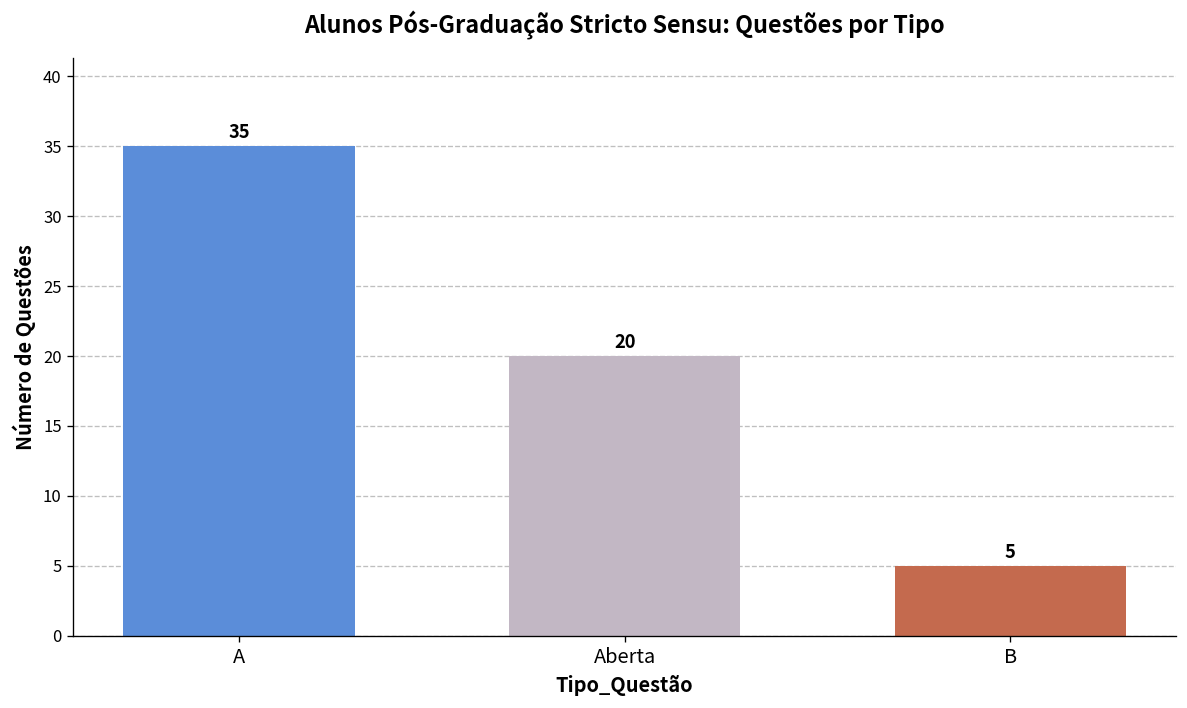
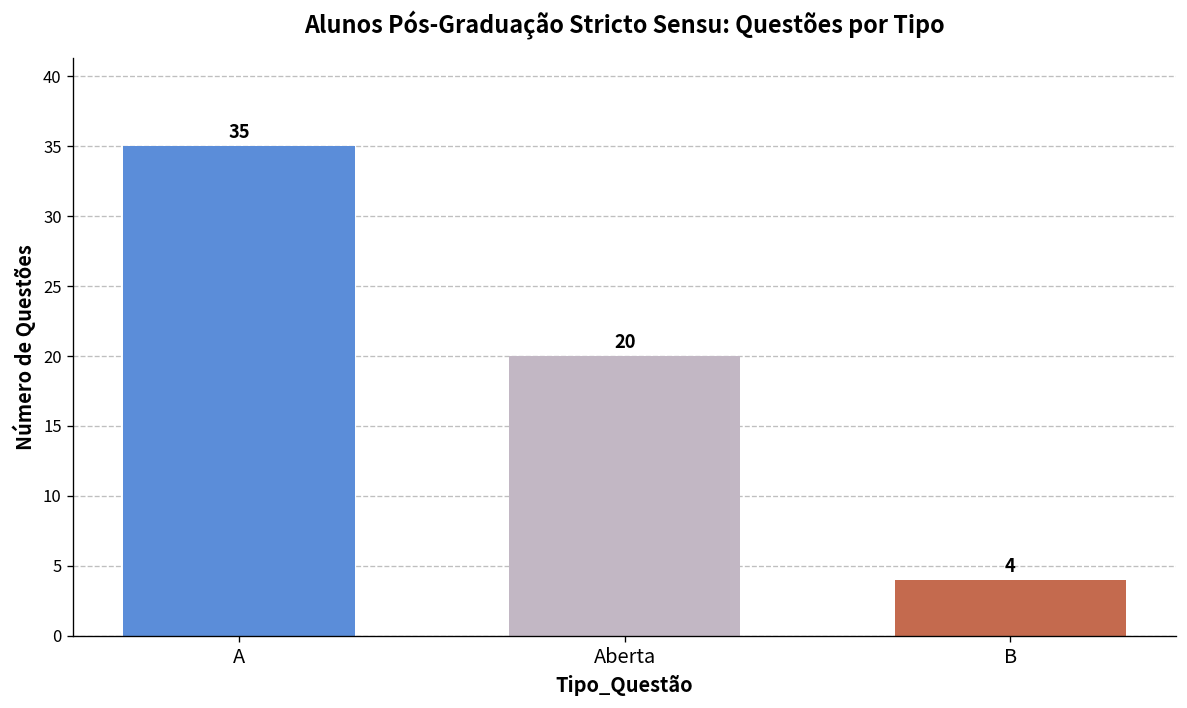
B: 5 -> 4
